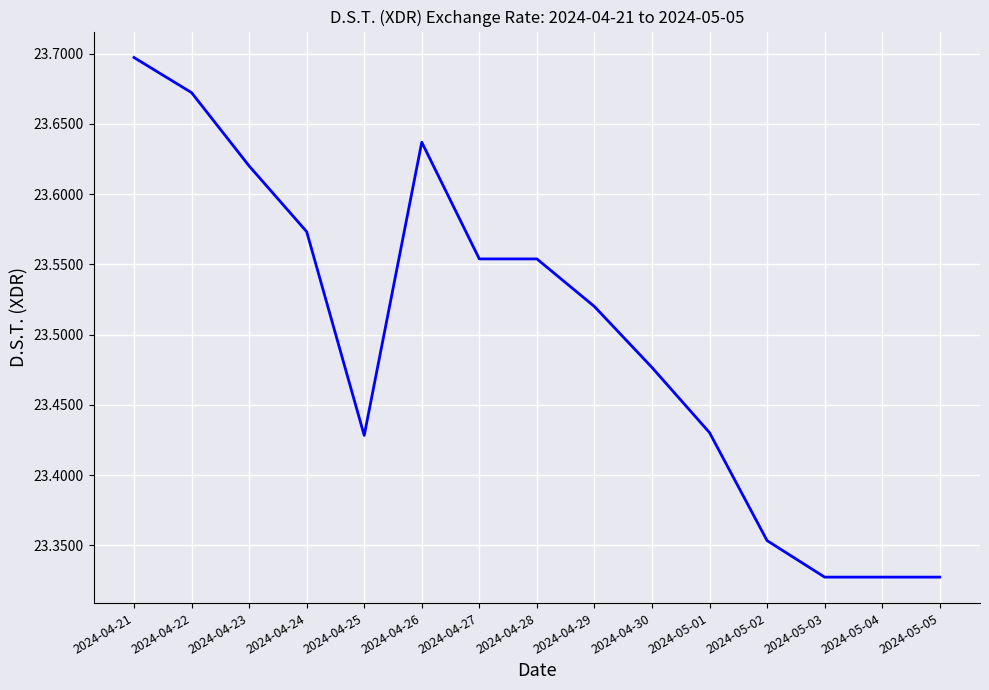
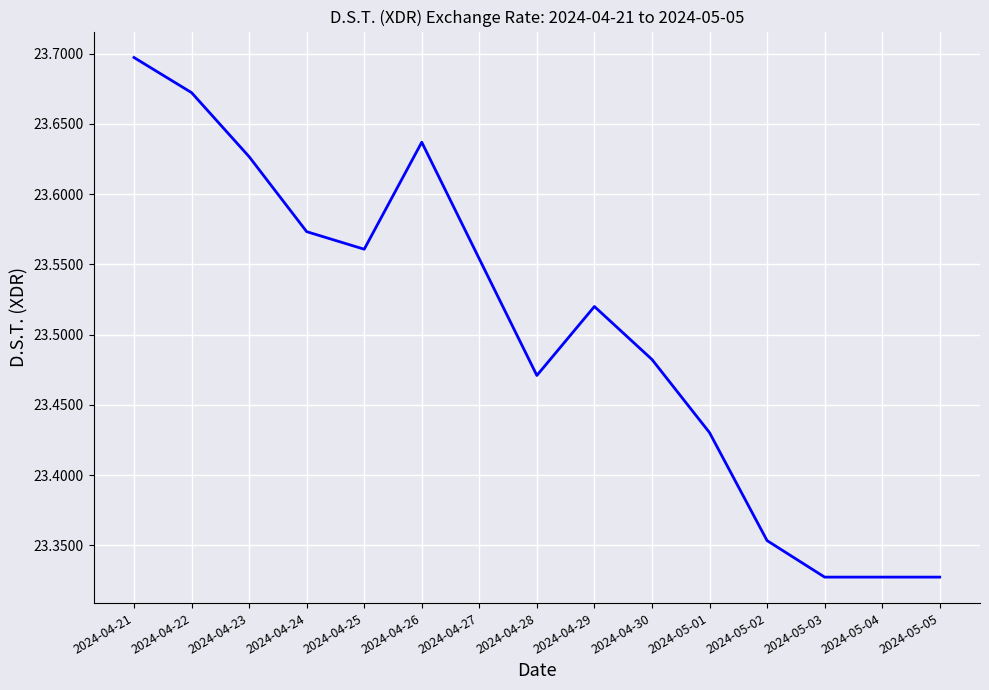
2024-04-23: 23.620 -> 23.627
2024-04-25: 23.428 -> 23.561
2024-04-28: 23.554 -> 23.471
2024-04-30: 23.477 -> 23.482
